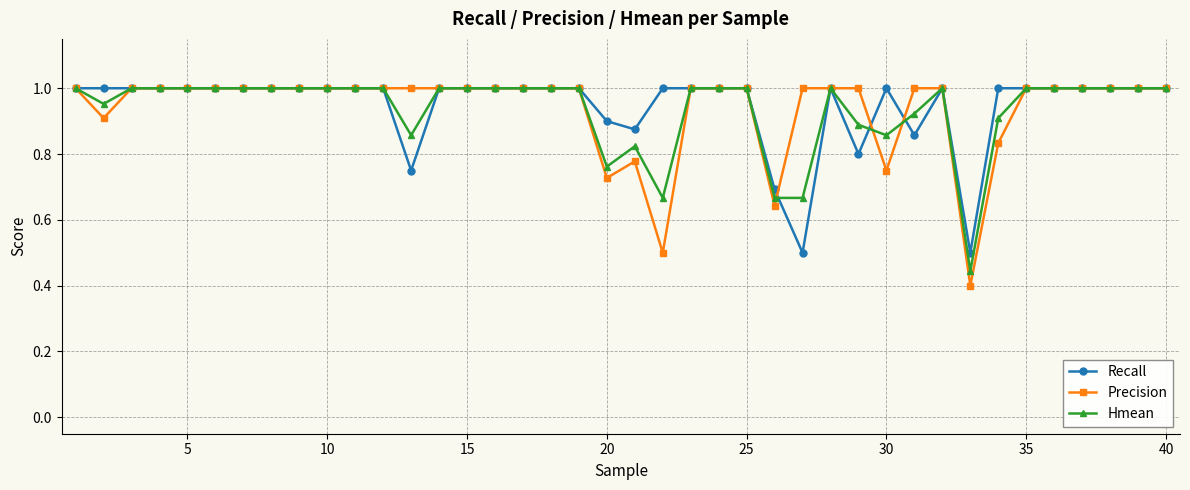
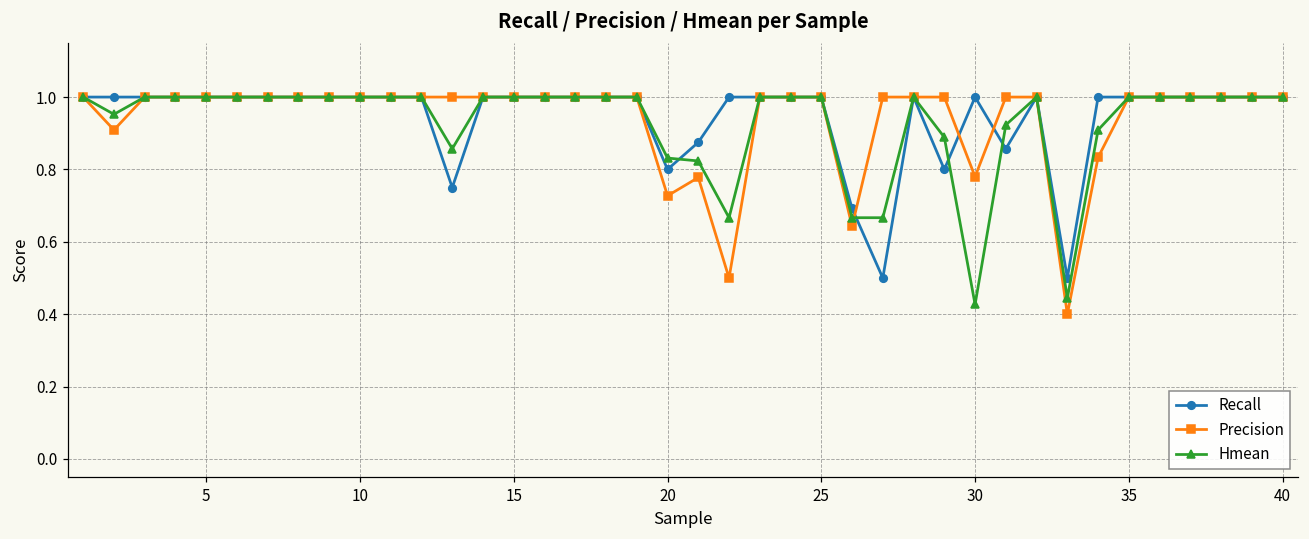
Recall, 20: 0.9 -> 0.8
Hmean, 20: 0.76 -> 0.83
Precision, 30: 0.75 -> 0.78
Hmean, 30: 0.86 -> 0.43
